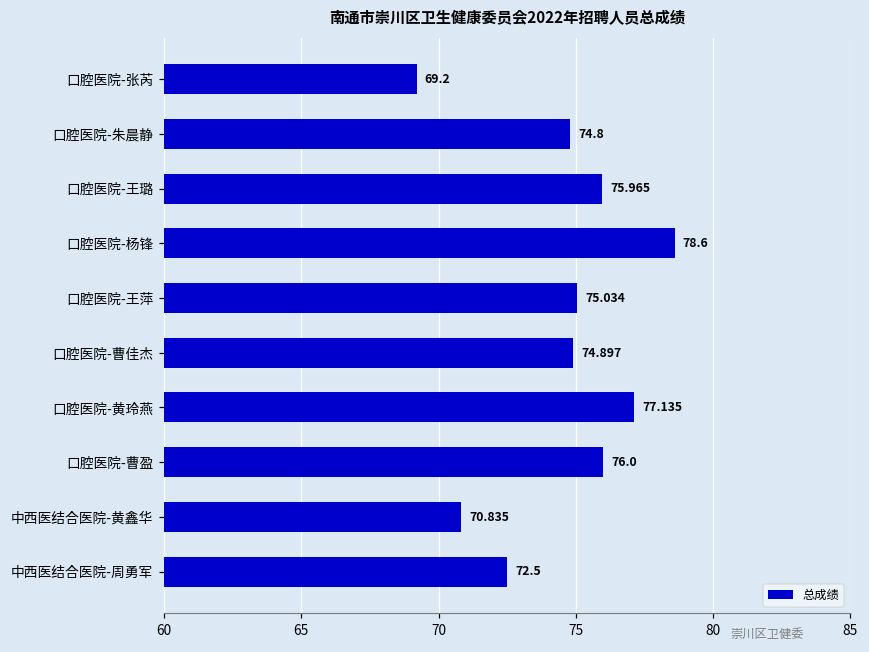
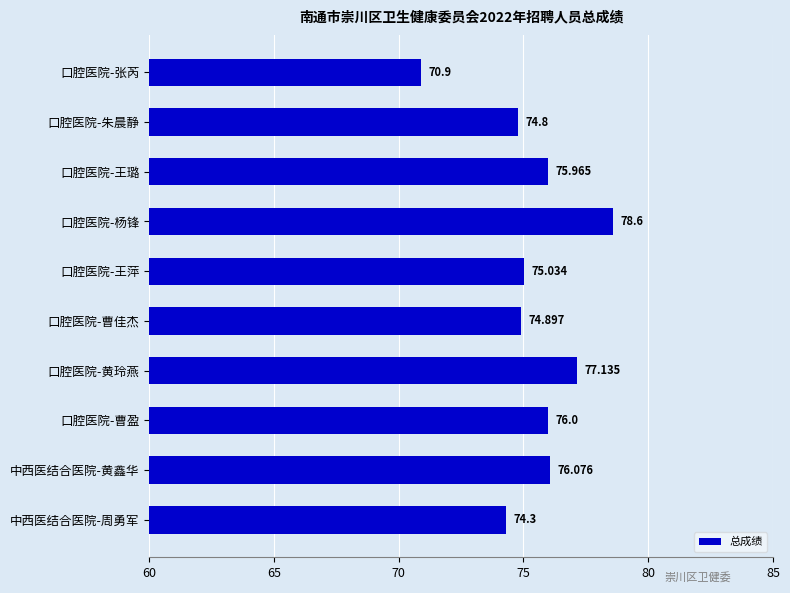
口腔医院-张芮: 69.2 -> 70.9
中西医结合医院-黄鑫华: 70.835 -> 76.076
中西医结合医院-周勇军: 72.5 -> 74.3
